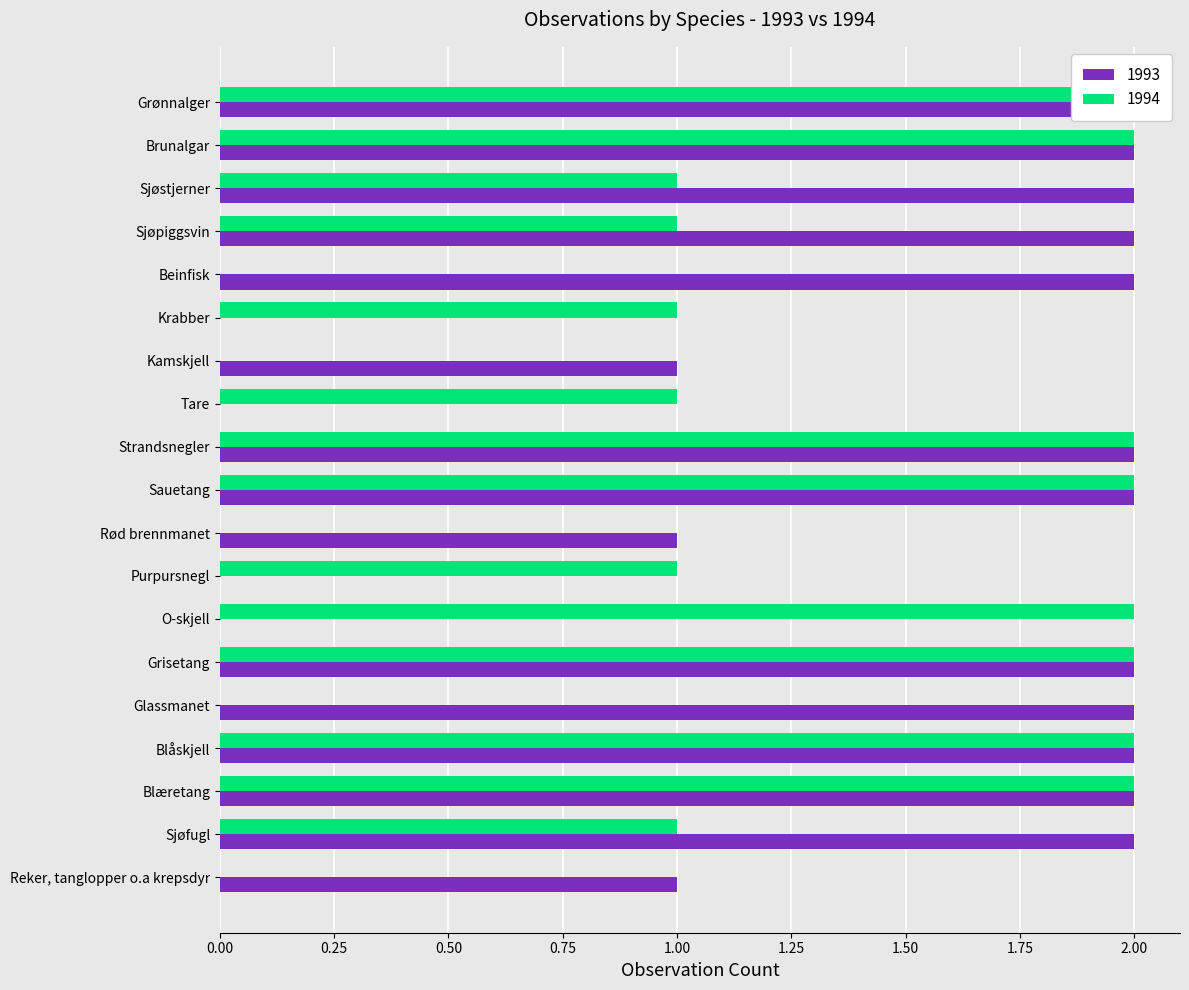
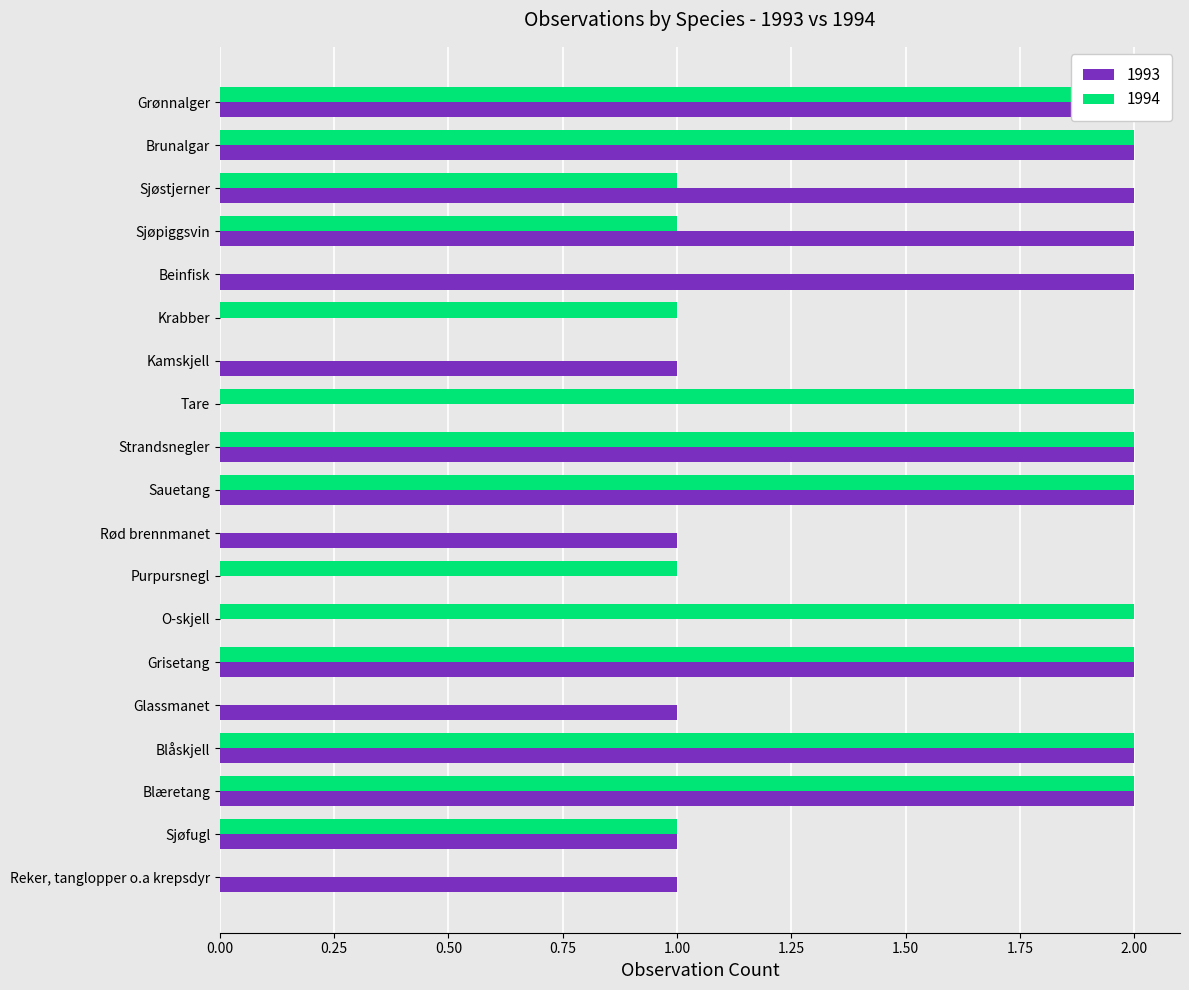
1994, Tare: 1 -> 2
1993, Glassmanet: 2 -> 1
1993, Sjøfugl: 2 -> 1
